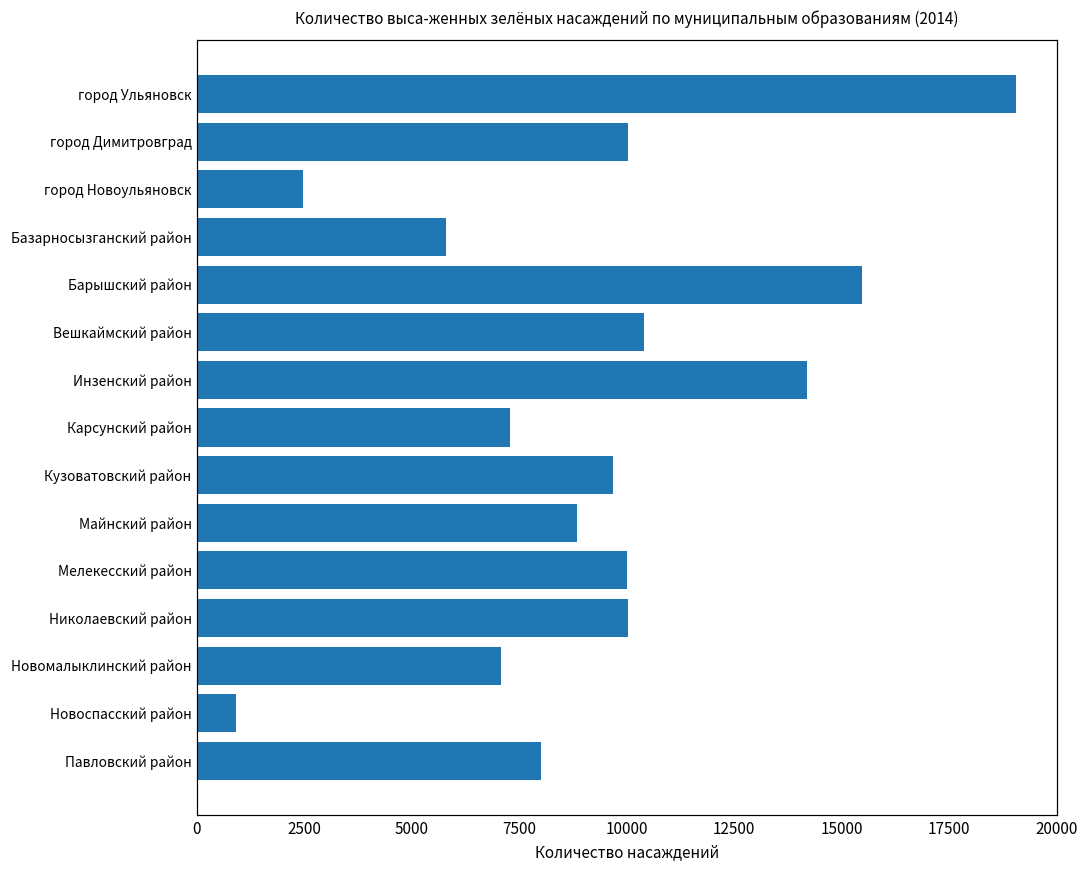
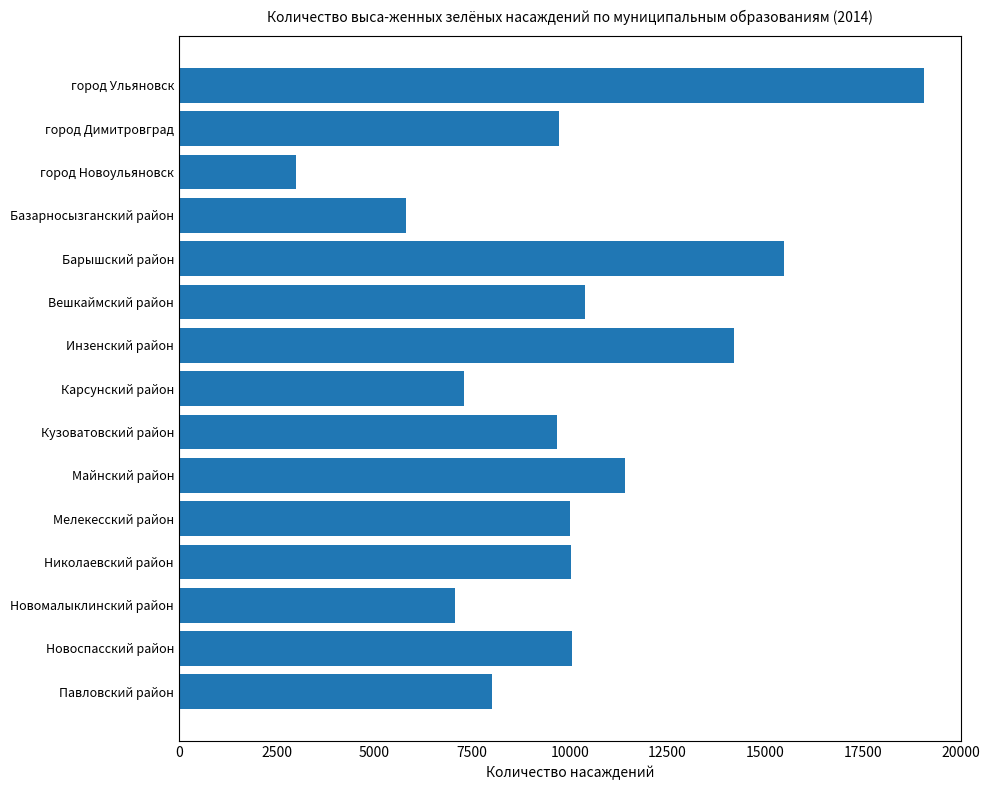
город Димитровград: 10000 -> 9700
город Новоульяновск: 2500 -> 3000
Майнский район: 8900 -> 11400
Новоспасский район: 900 -> 10100
